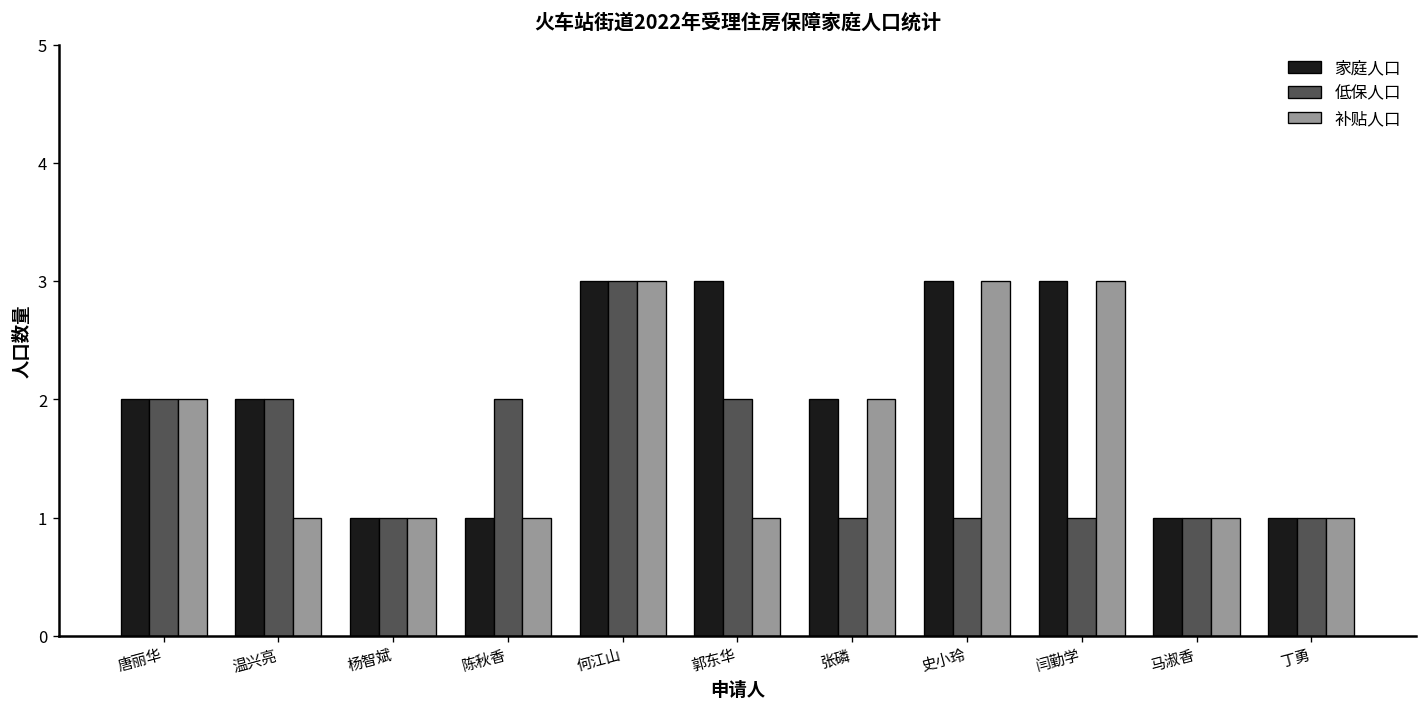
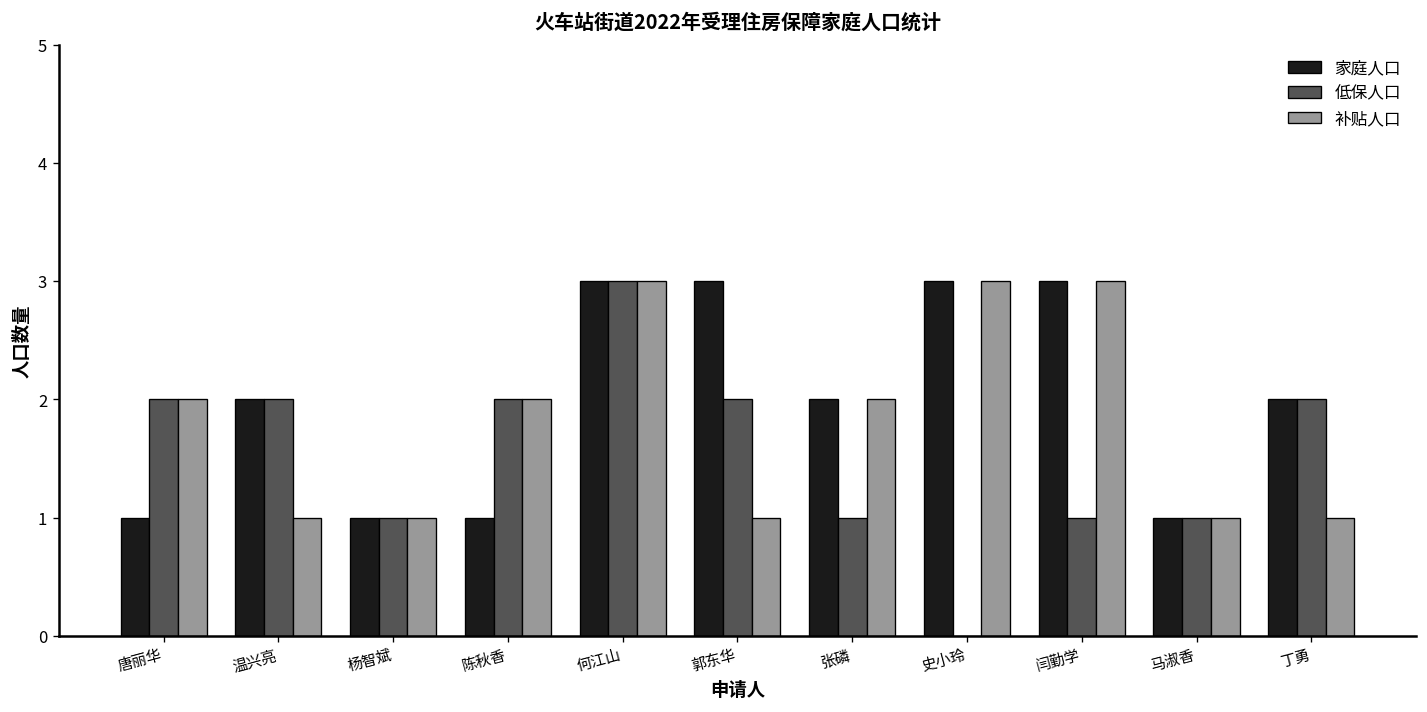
家庭人口, 唐丽华: 2 -> 1
补贴人口, 陈秋香: 1 -> 2
低保人口, 史小玲: 1 -> 0
家庭人口, 丁勇: 1 -> 2
低保人口, 丁勇: 1 -> 2
